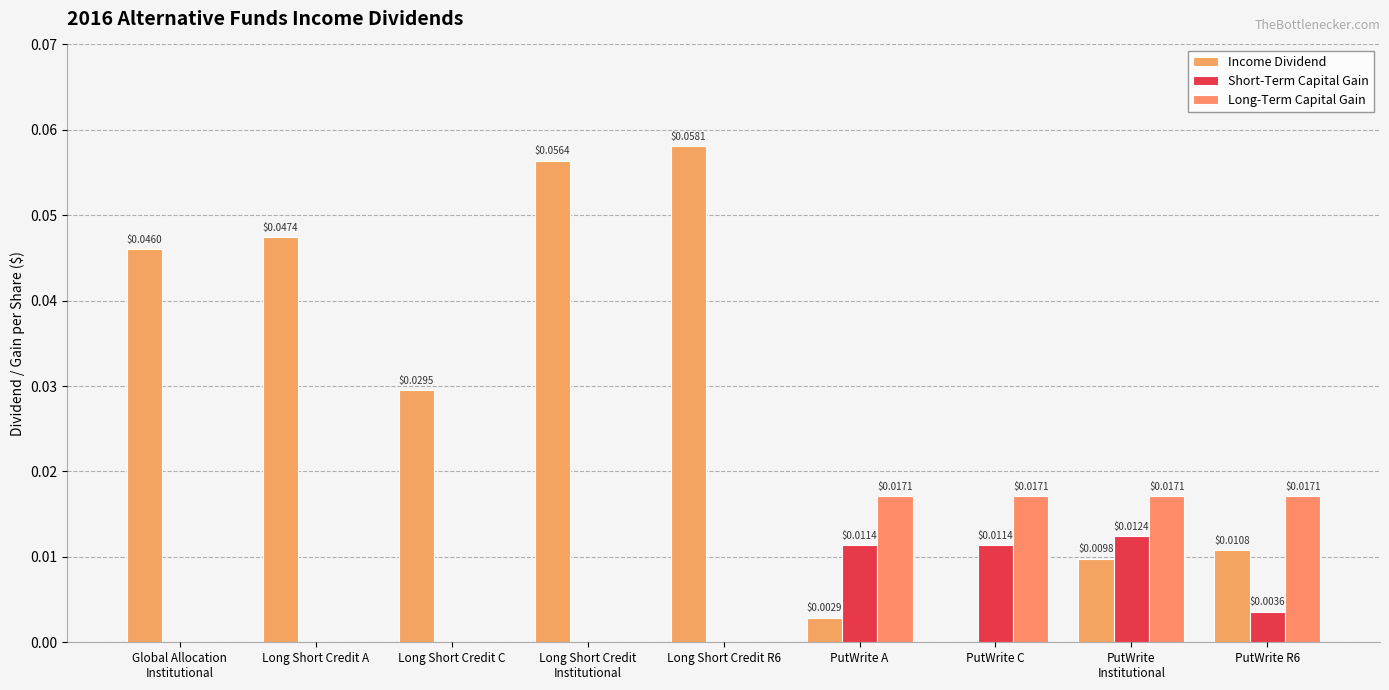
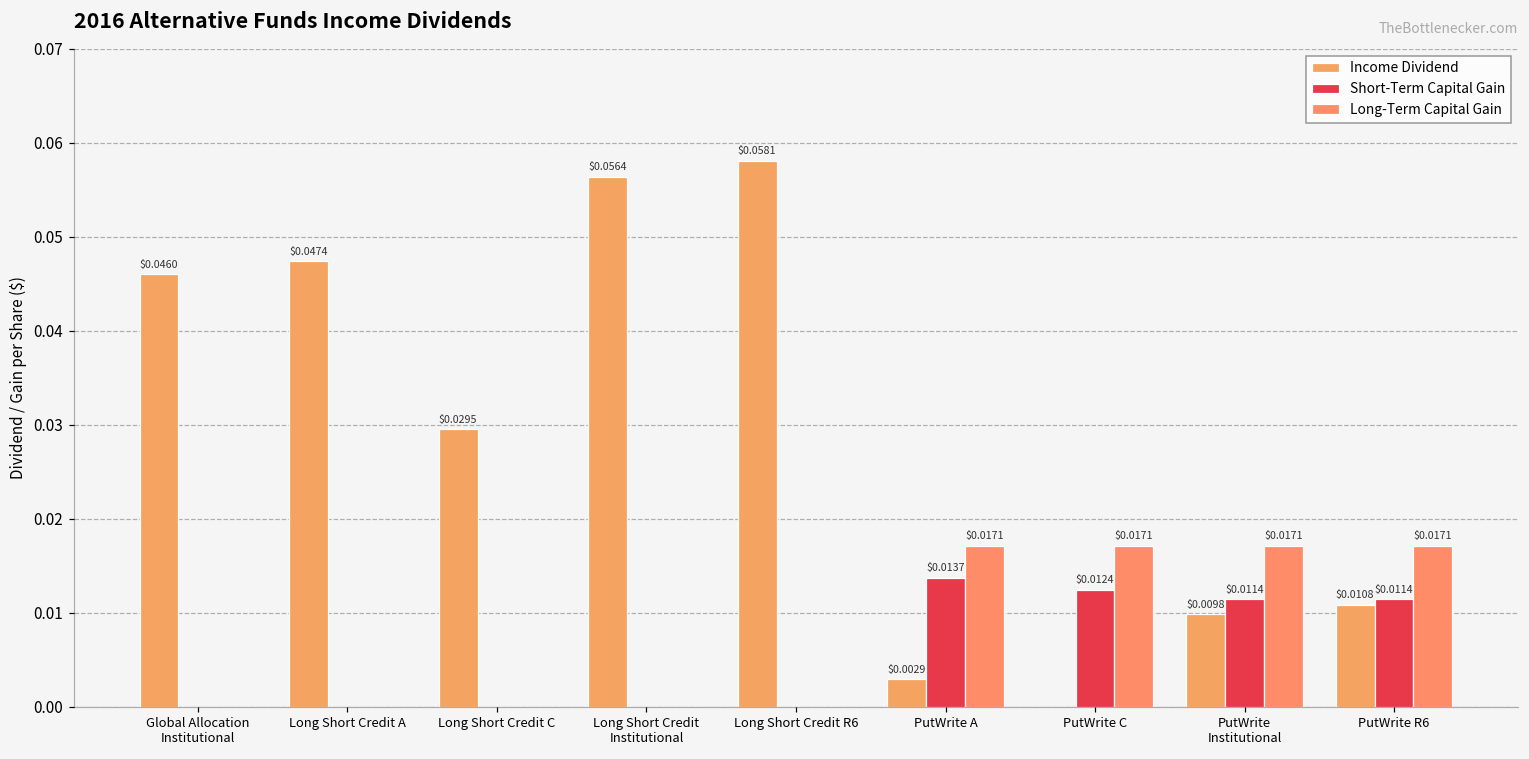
Short-Term Capital Gain, PutWrite A: $0.0114 -> $0.0137
Short-Term Capital Gain, PutWrite C: $0.0114 -> $0.0124
Short-Term Capital Gain, PutWrite Institutional: $0.0124 -> $0.0114
Short-Term Capital Gain, PutWrite R6: $0.0036 -> $0.0114
